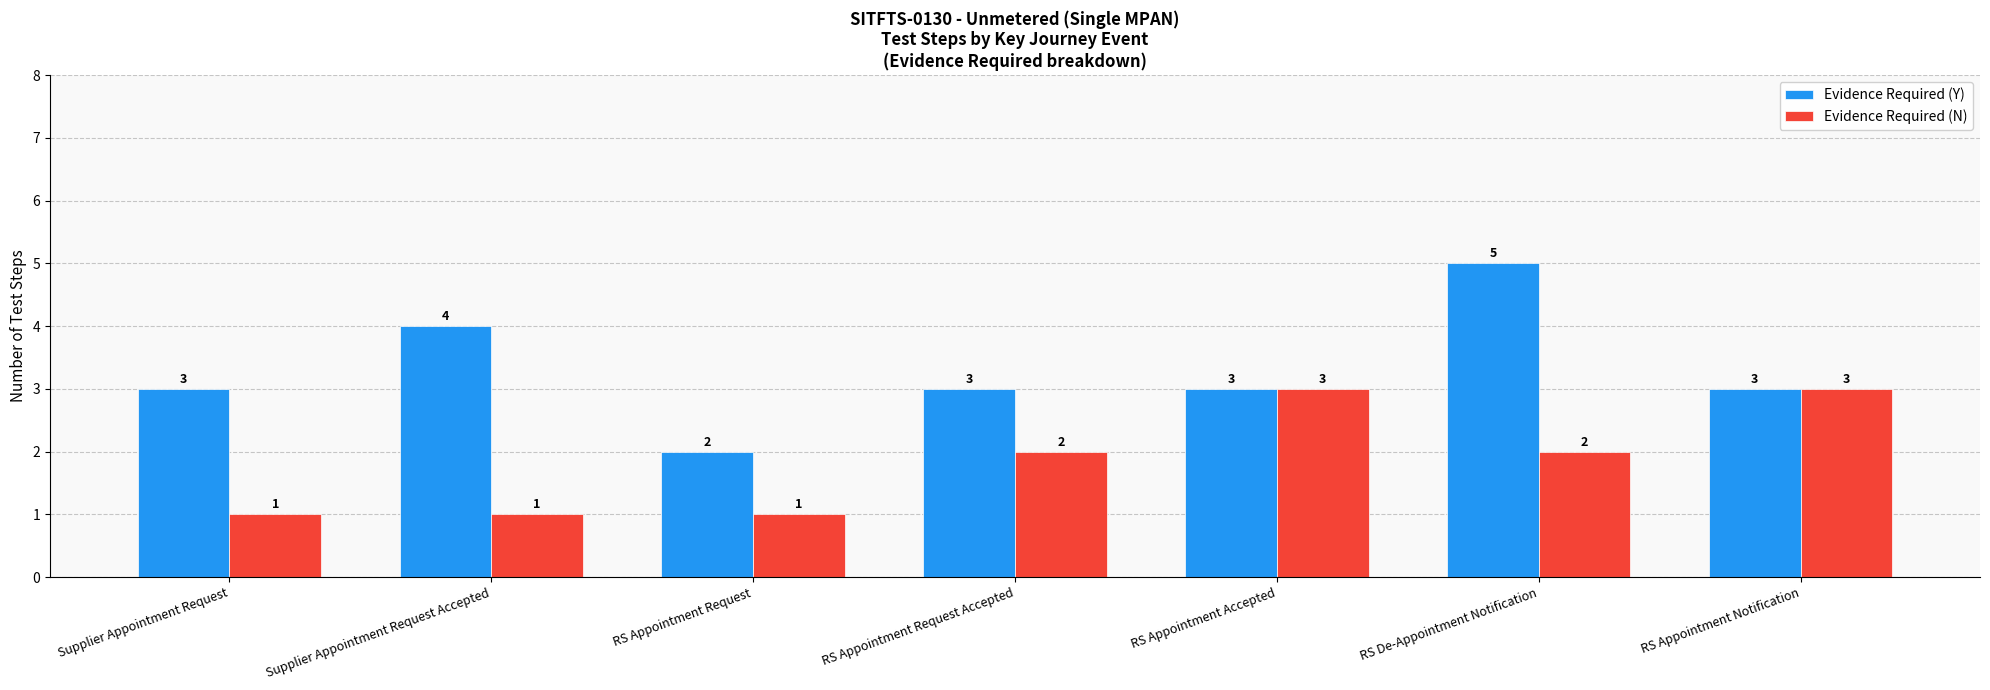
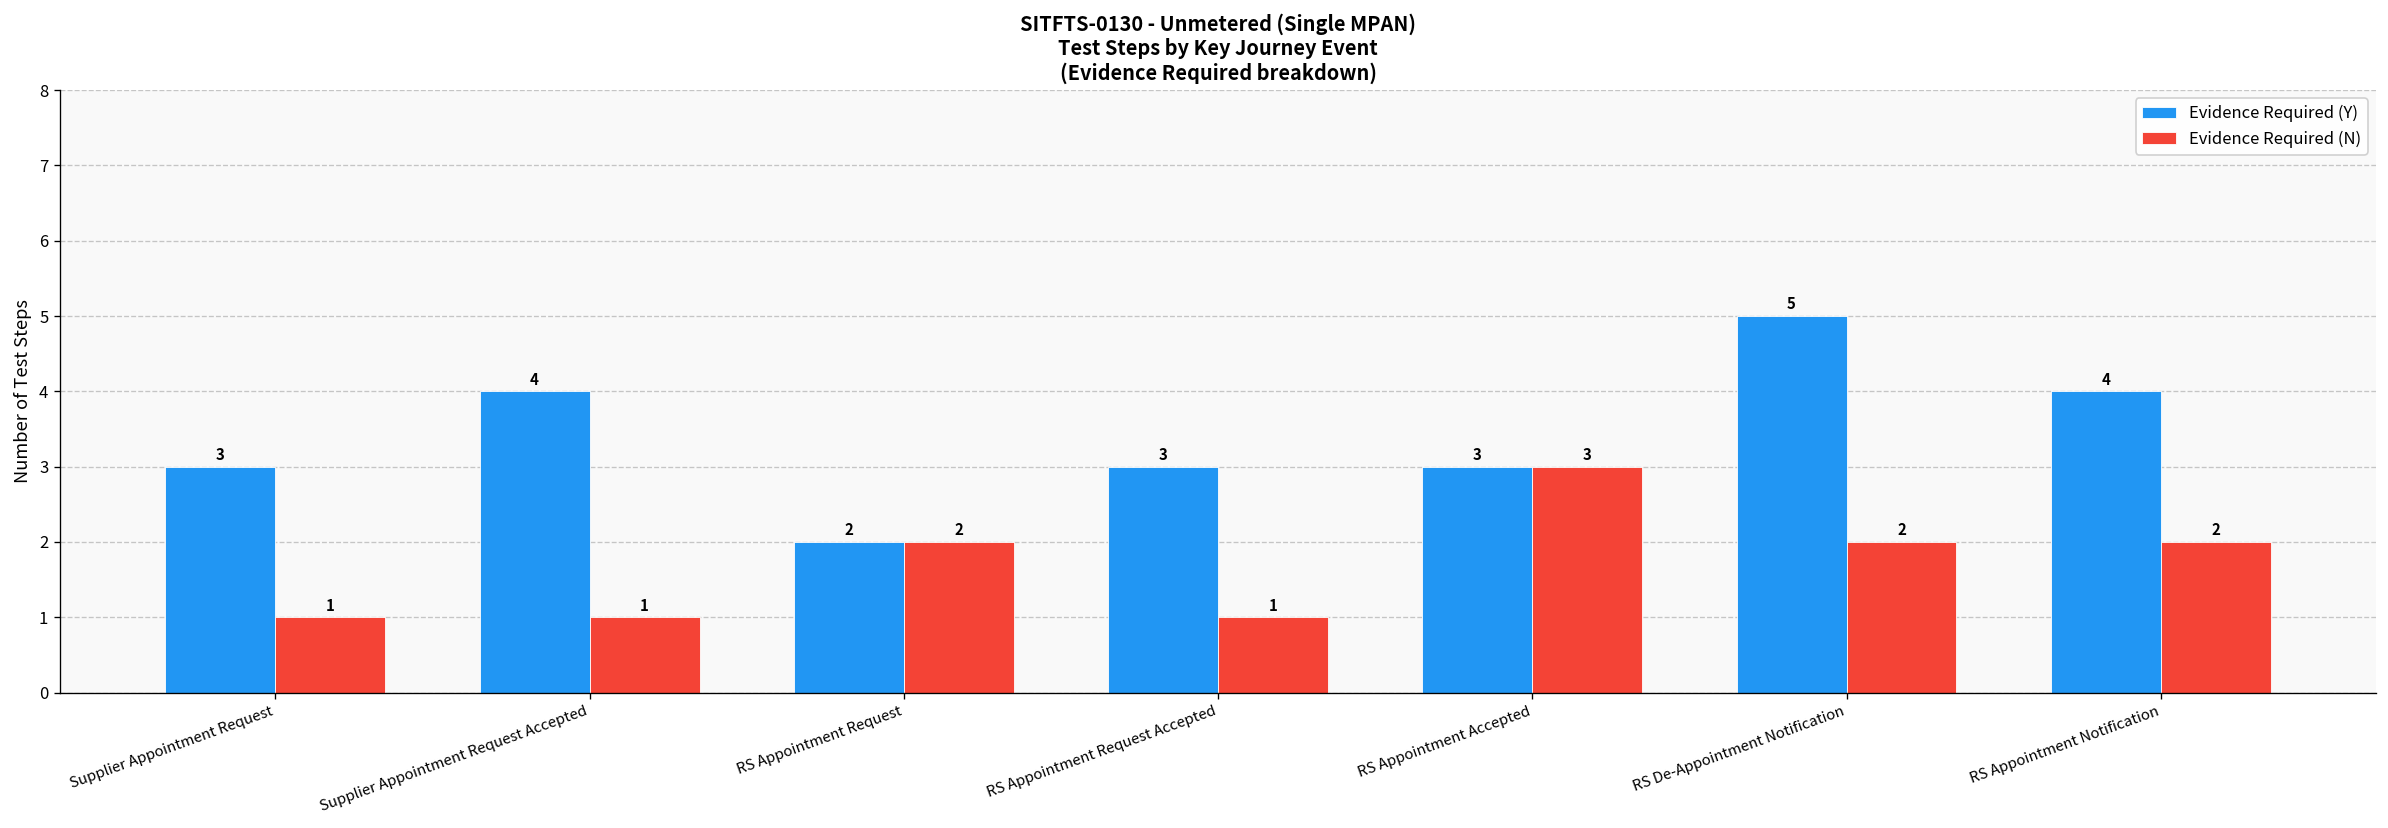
Evidence Required (N), RS Appointment Request: 1 -> 2
Evidence Required (N), RS Appointment Request Accepted: 2 -> 1
Evidence Required (Y), RS Appointment Notification: 3 -> 4
Evidence Required (N), RS Appointment Notification: 3 -> 2
